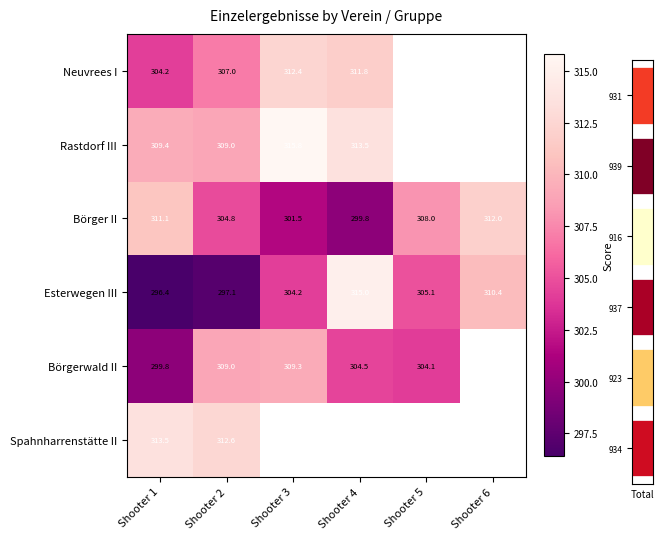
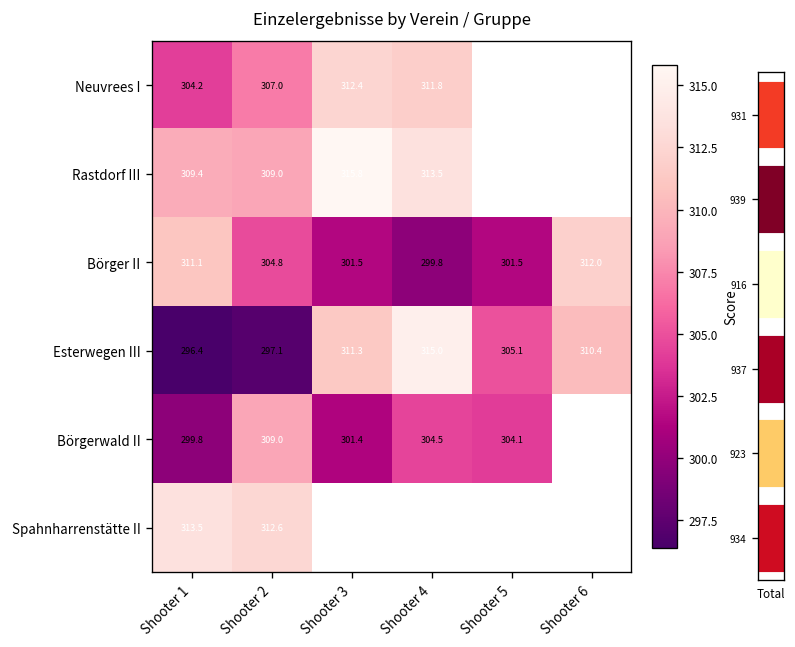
Einzelergebnisse by Verein / Gruppe, Börger II, Shooter 5: 308.0 -> 301.5
Einzelergebnisse by Verein / Gruppe, Esterwegen III, Shooter 3: 304.2 -> 311.3
Einzelergebnisse by Verein / Gruppe, Börgerwald II, Shooter 3: 309.3 -> 301.4
